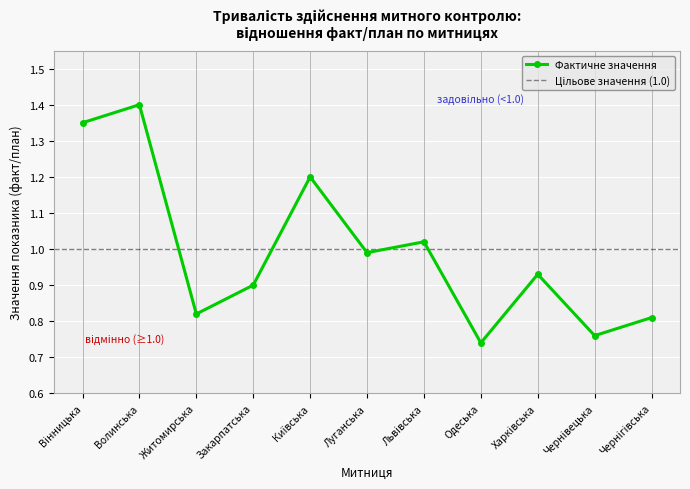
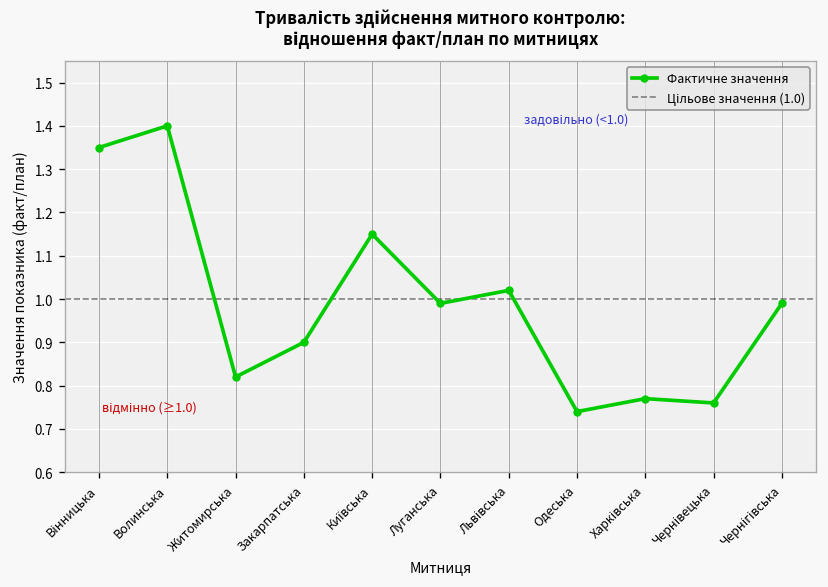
Київська: 1.20 -> 1.15
Харківська: 0.93 -> 0.77
Чернігівська: 0.81 -> 0.99
